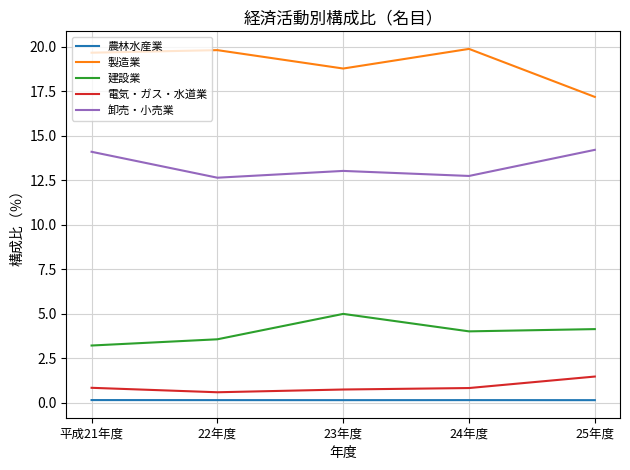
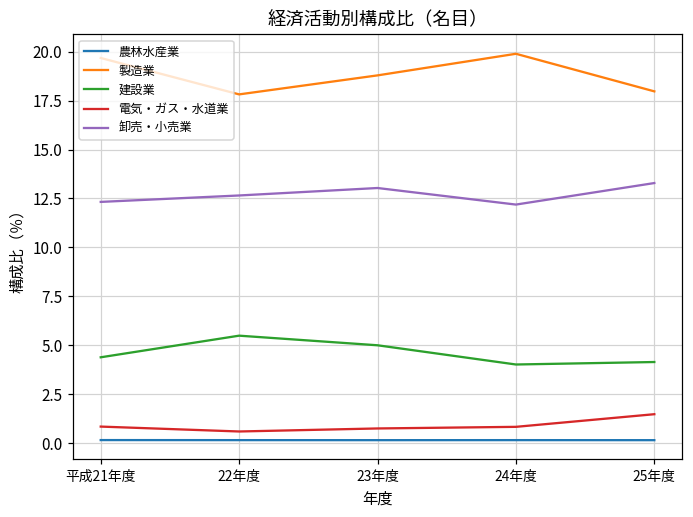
建設業, 平成21年度: 3.2 -> 4.4
卸売・小売業, 平成21年度: 14.1 -> 12.3
製造業, 22年度: 19.8 -> 17.8
建設業, 22年度: 3.6 -> 5.5
卸売・小売業, 24年度: 12.8 -> 12.2
製造業, 25年度: 17.2 -> 18.0
卸売・小売業, 25年度: 14.2 -> 13.3
